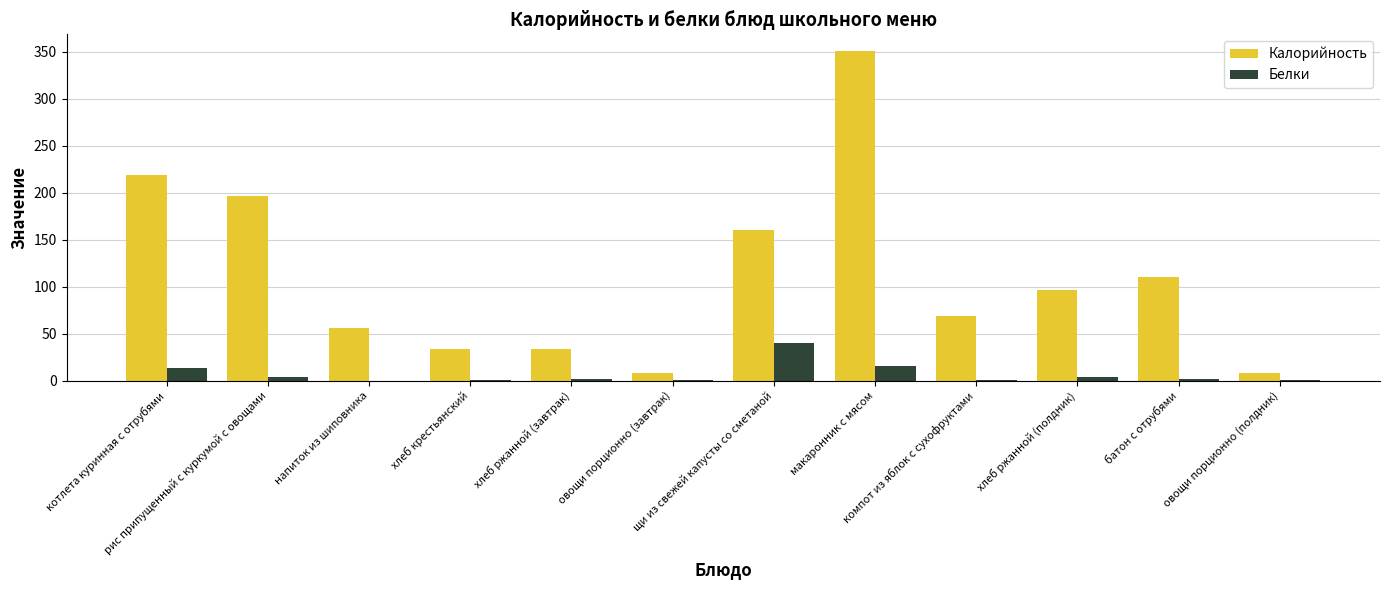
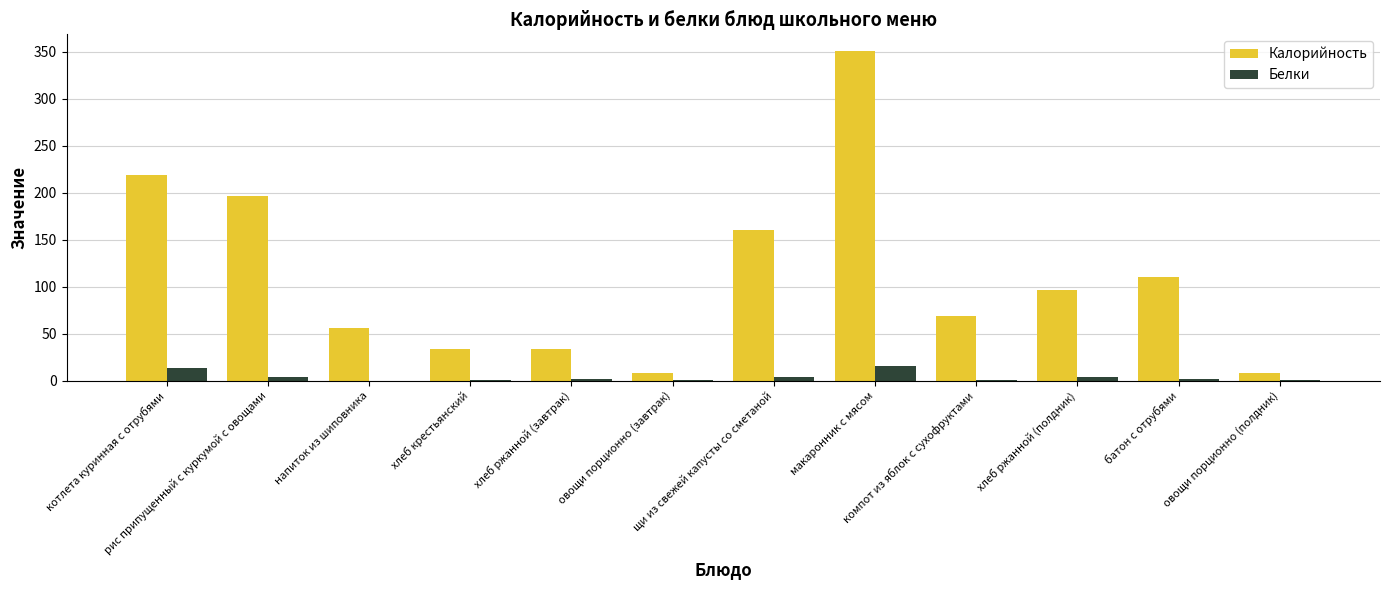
Белки, щи из свежей капусты со сметаной: 40 -> 0
